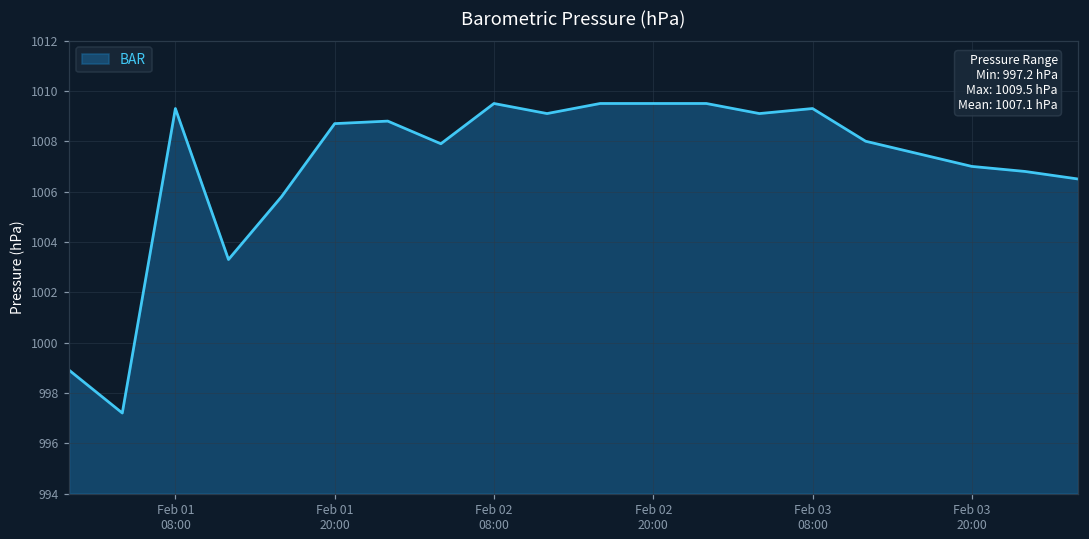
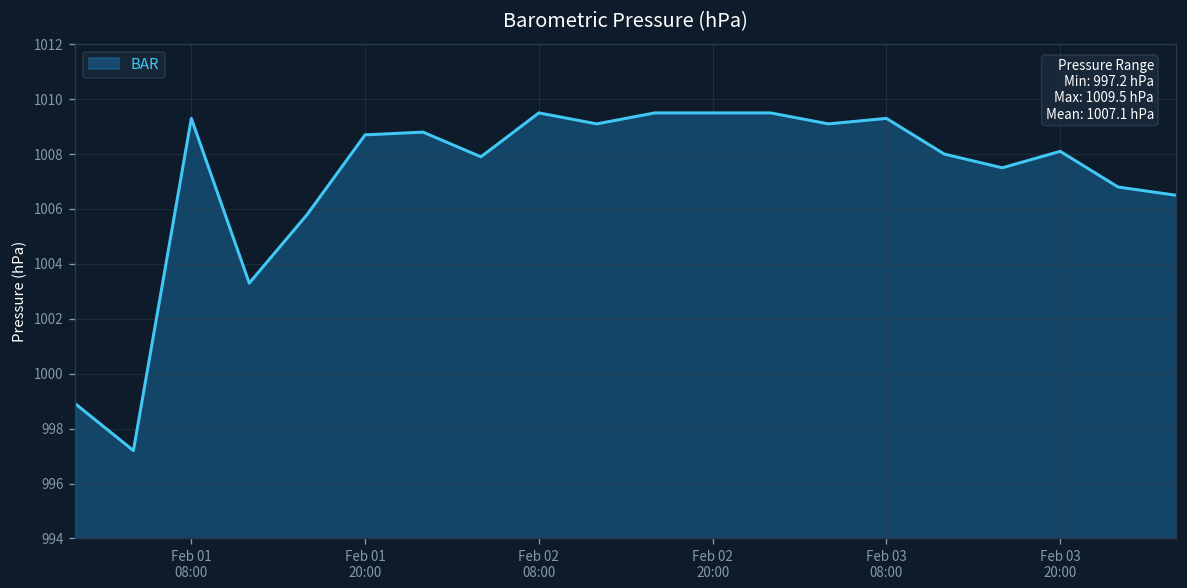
Feb 03 20:00: 1007.0 -> 1008.1
